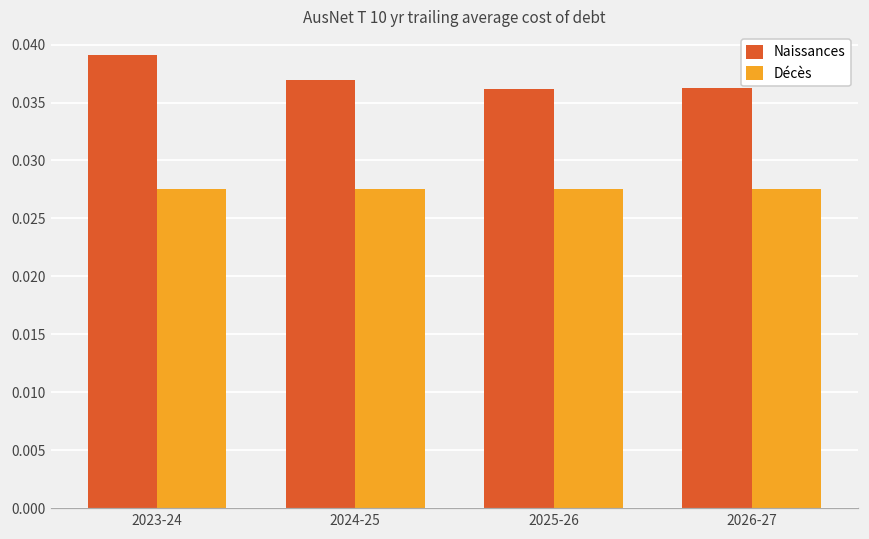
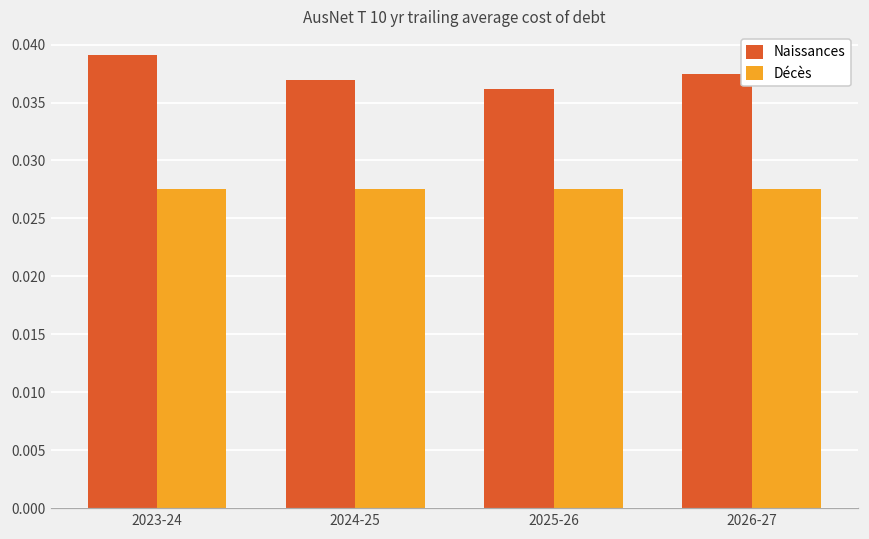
Naissances, 2026-27: 0.0362 -> 0.0375
